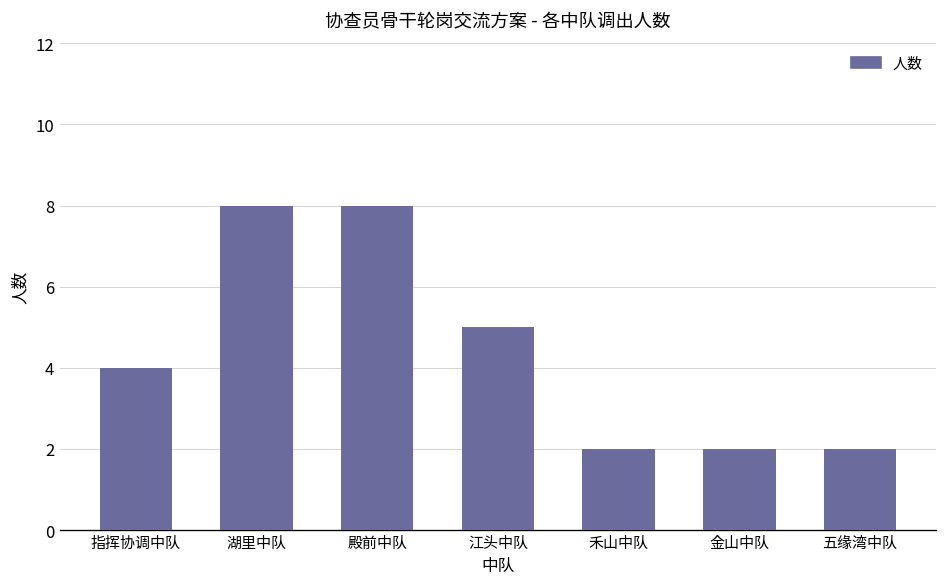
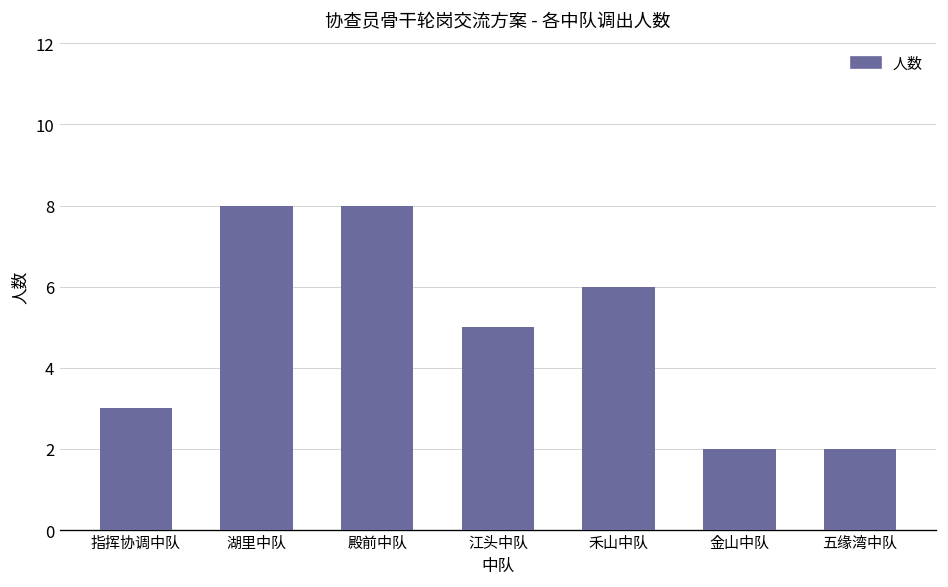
指挥协调中队: 4 -> 3
禾山中队: 2 -> 6
